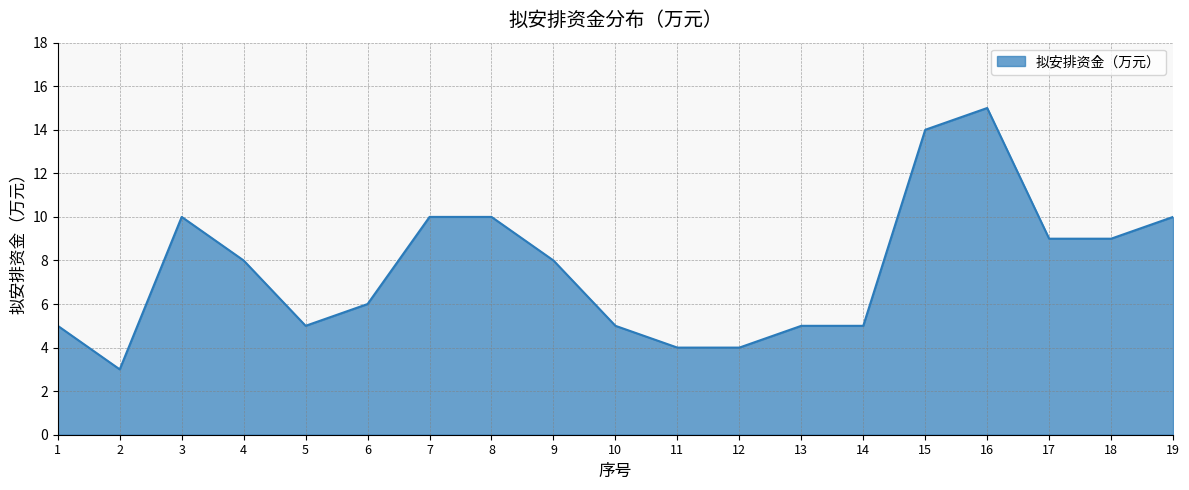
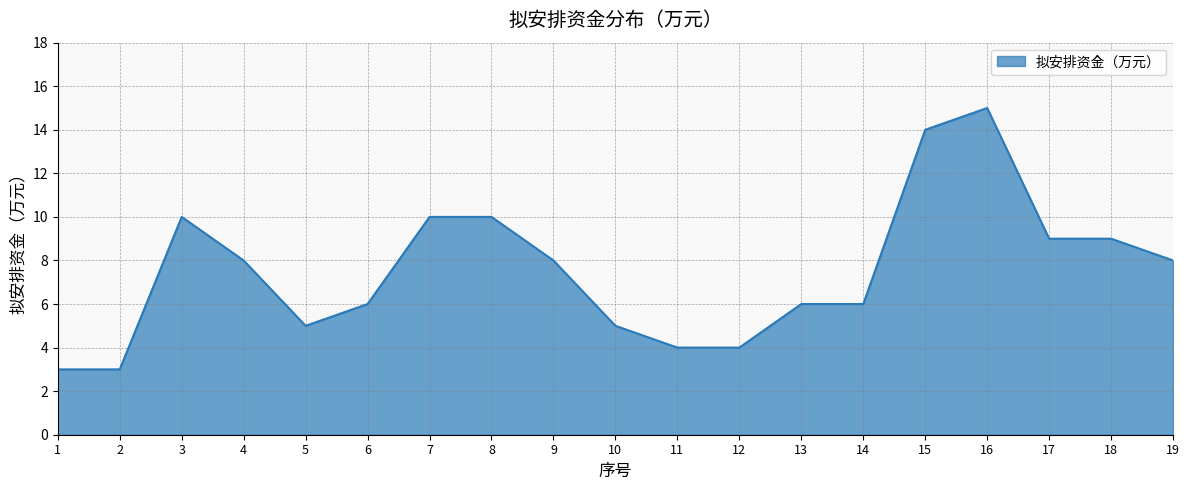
1: 5 -> 3
13: 5 -> 6
14: 5 -> 6
19: 10 -> 8
